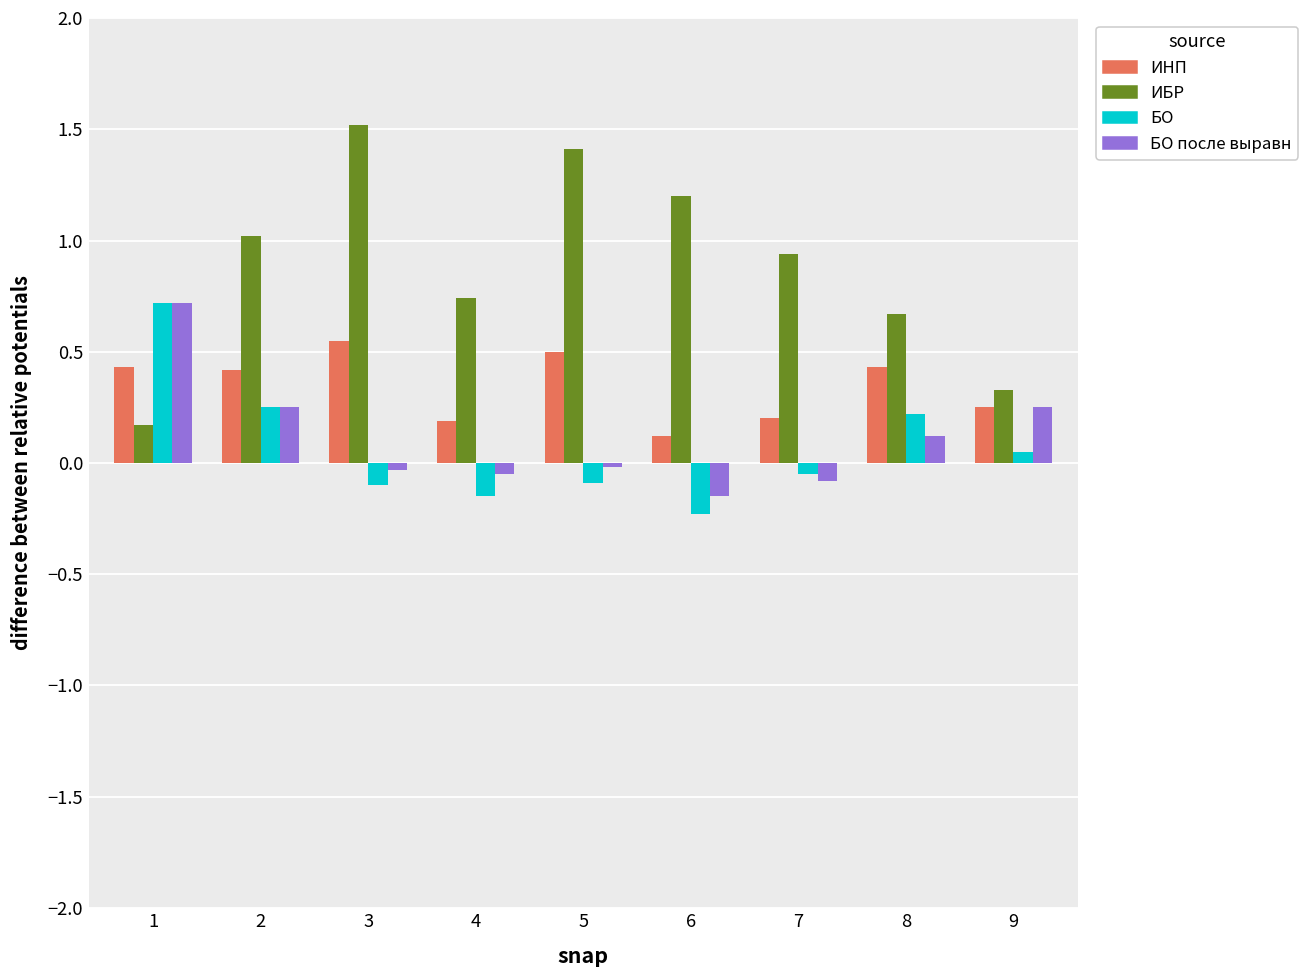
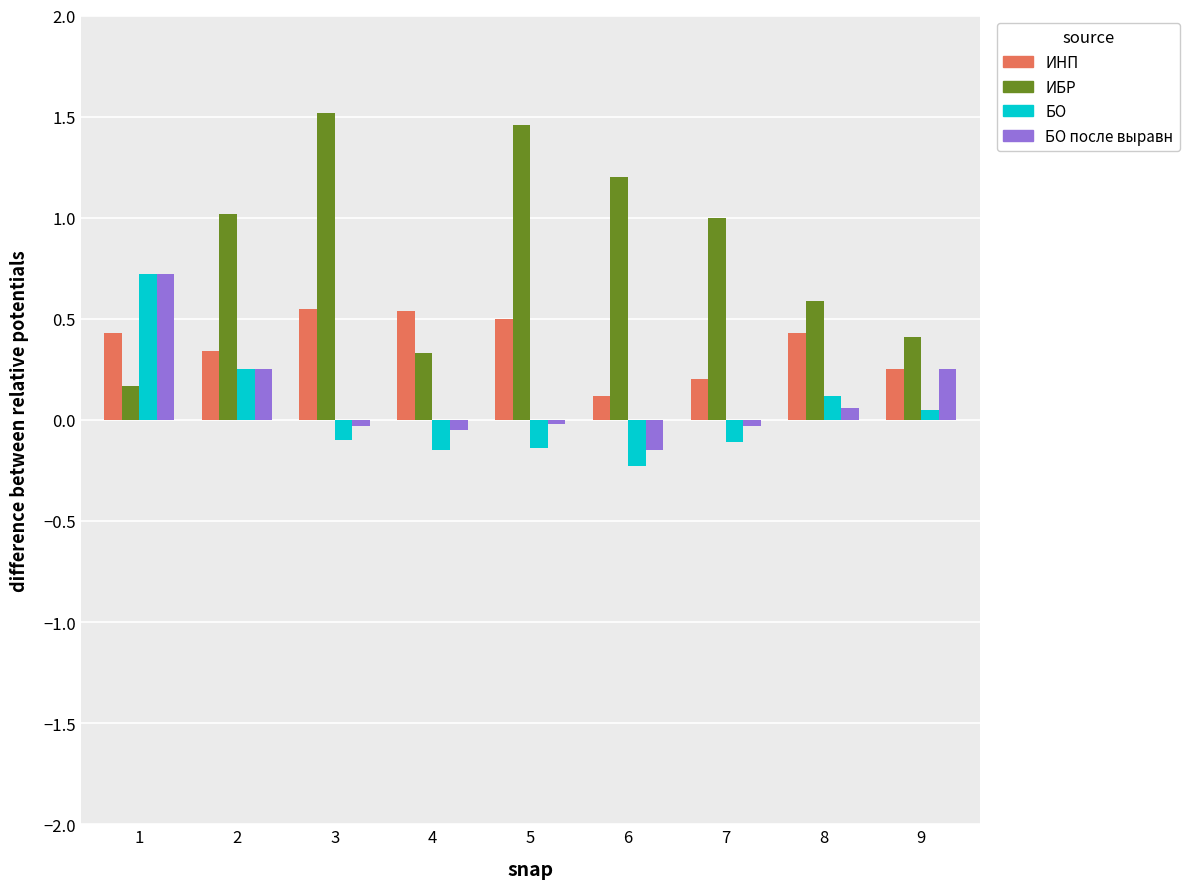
ИНП, 2: 0.42 -> 0.34
ИНП, 4: 0.19 -> 0.54
ИБР, 4: 0.74 -> 0.33
ИБР, 5: 1.41 -> 1.46
БО, 5: -0.09 -> -0.14
ИБР, 7: 0.94 -> 1.00
БО, 7: -0.05 -> -0.11
БО после выравн, 7: -0.08 -> -0.03
ИБР, 8: 0.67 -> 0.59
БО, 8: 0.22 -> 0.12
БО после выравн, 8: 0.12 -> 0.06
ИБР, 9: 0.33 -> 0.41
